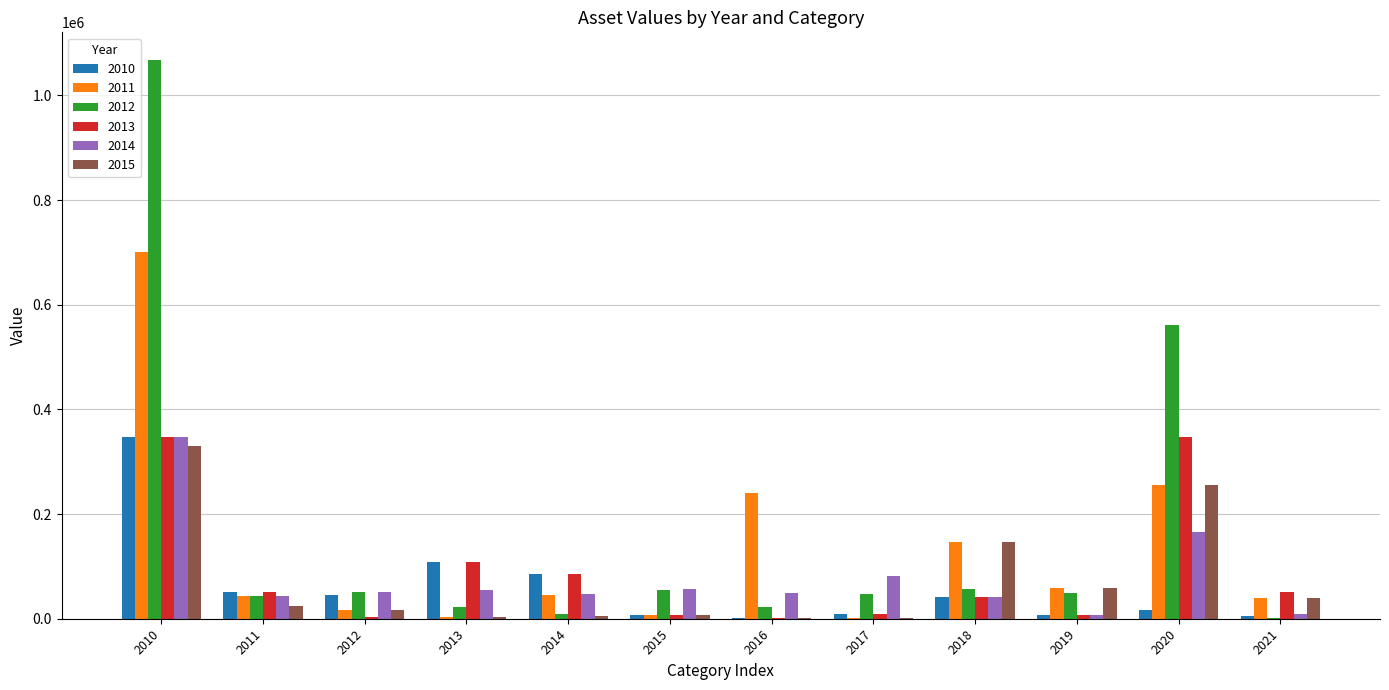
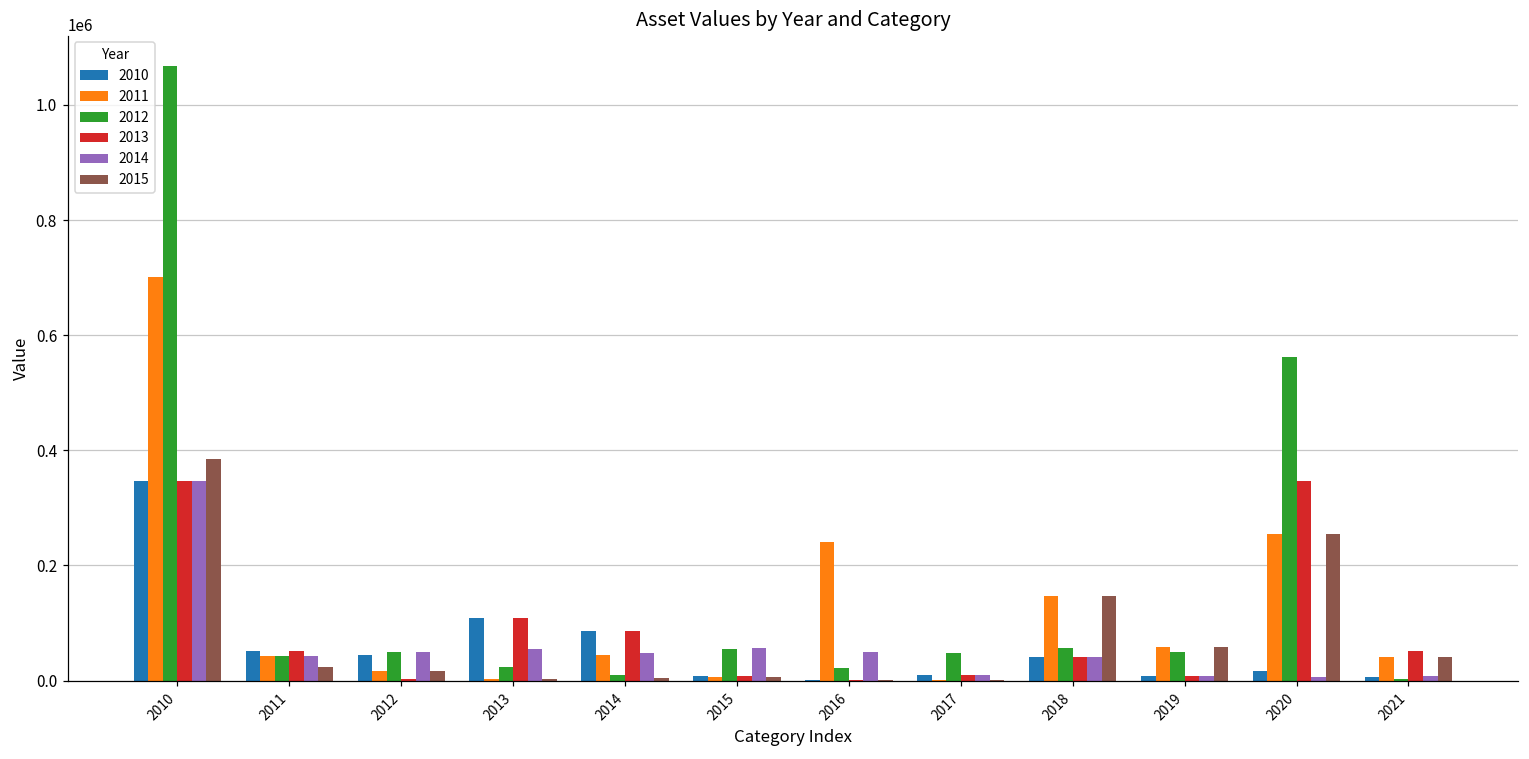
2015, 2010: 330000 -> 380000
2014, 2017: 80000 -> 10000
2014, 2020: 170000 -> 10000
